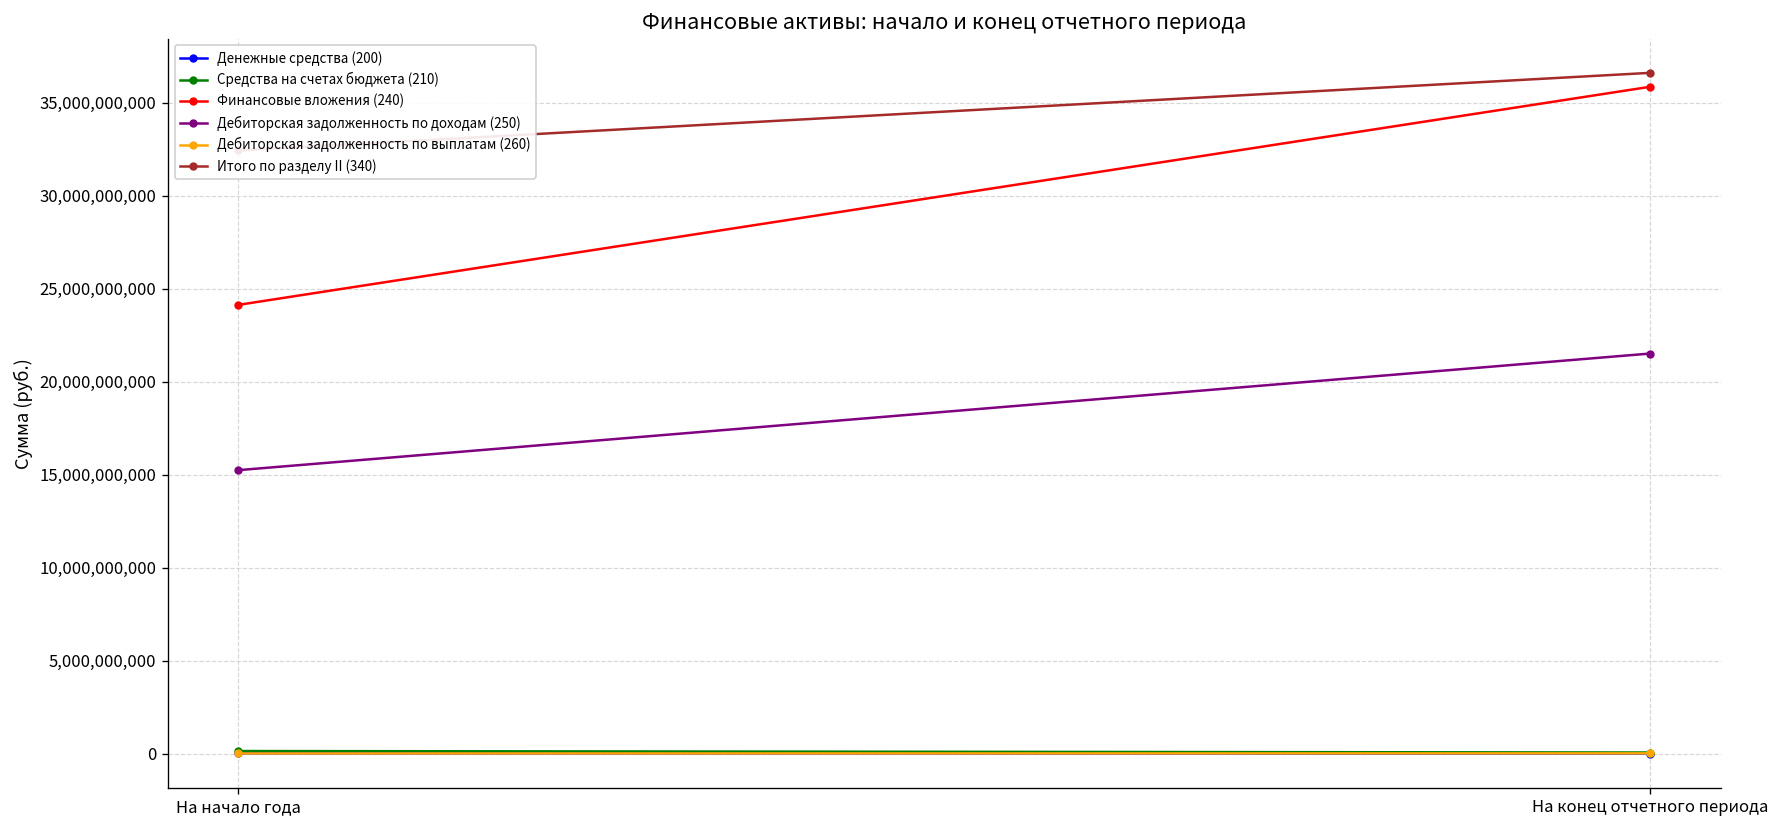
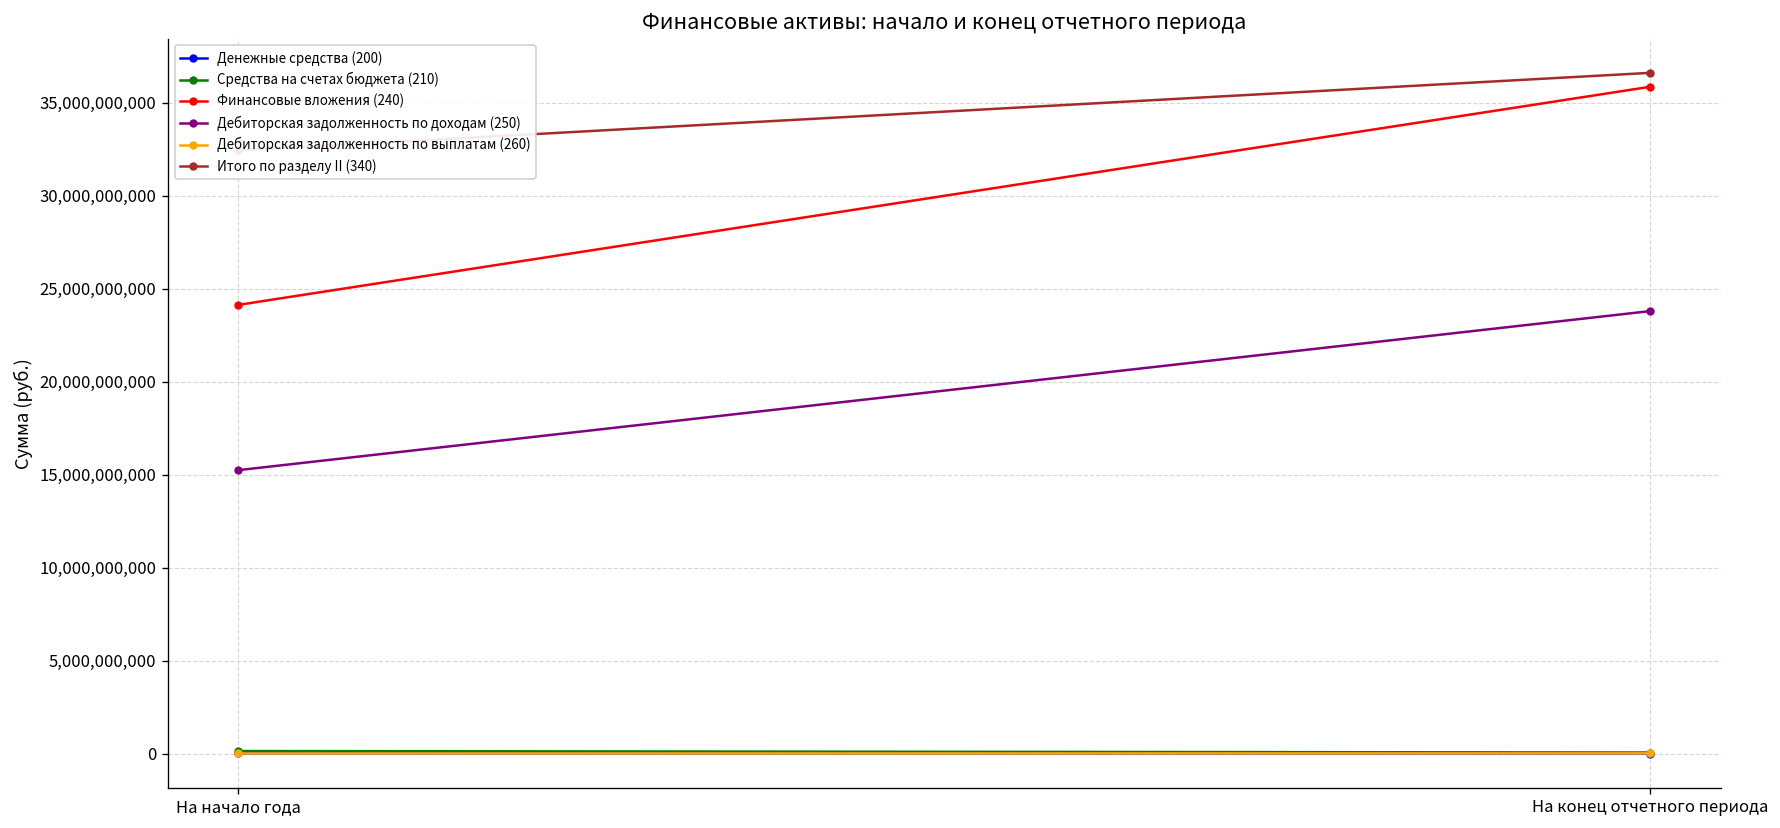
Дебиторская задолженность по доходам (250), На конец отчетного периода: 21,500,000,000 -> 23,800,000,000
